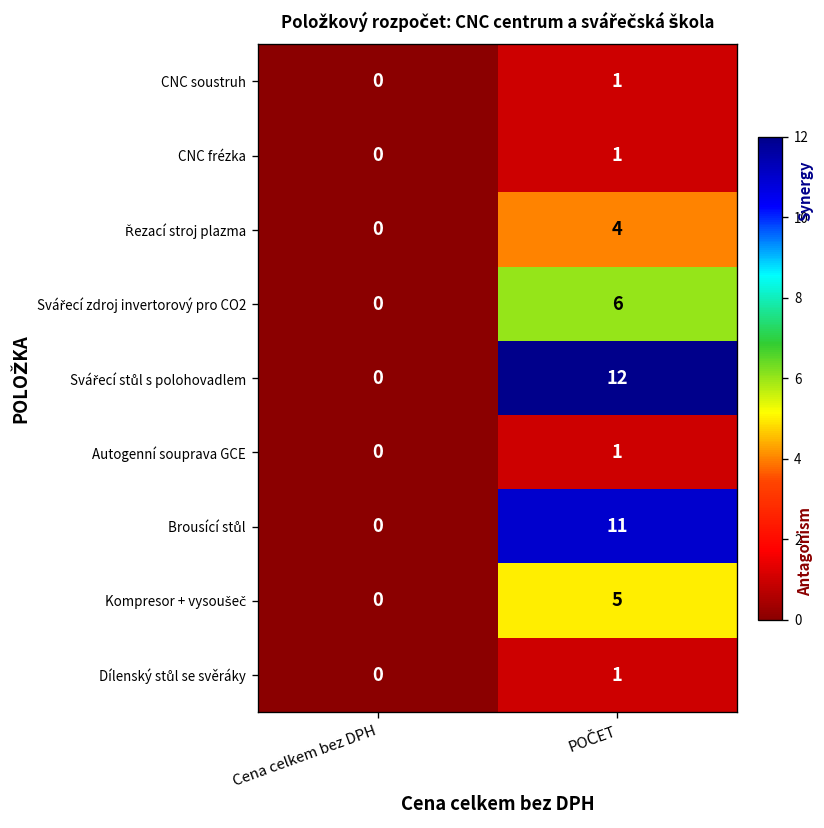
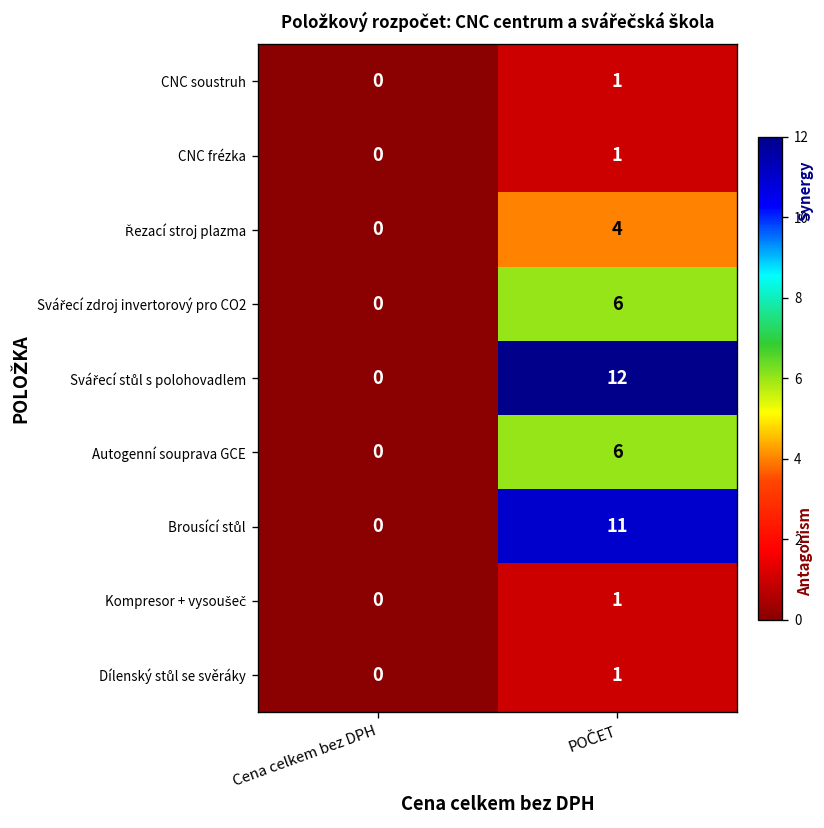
Autogenní souprava GCE, POČET: 1 -> 6
Kompresor + vysoušeč, POČET: 5 -> 1
